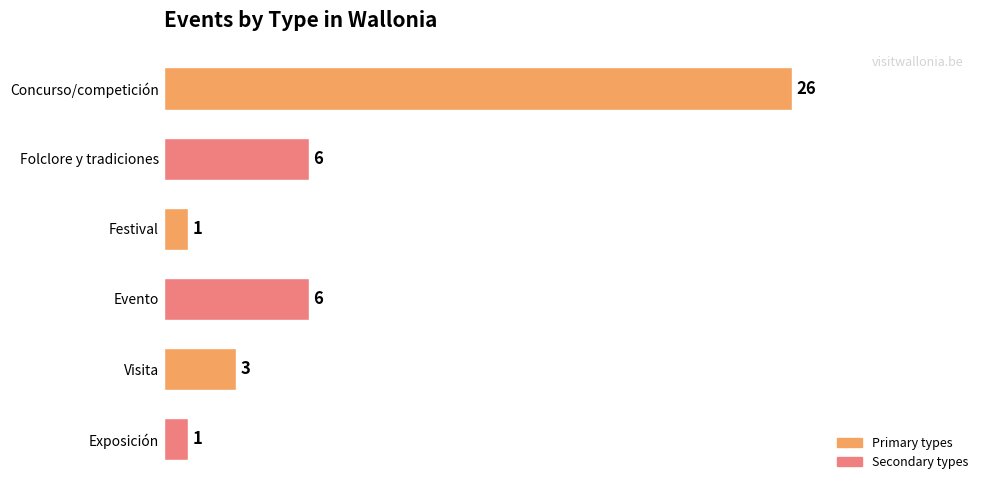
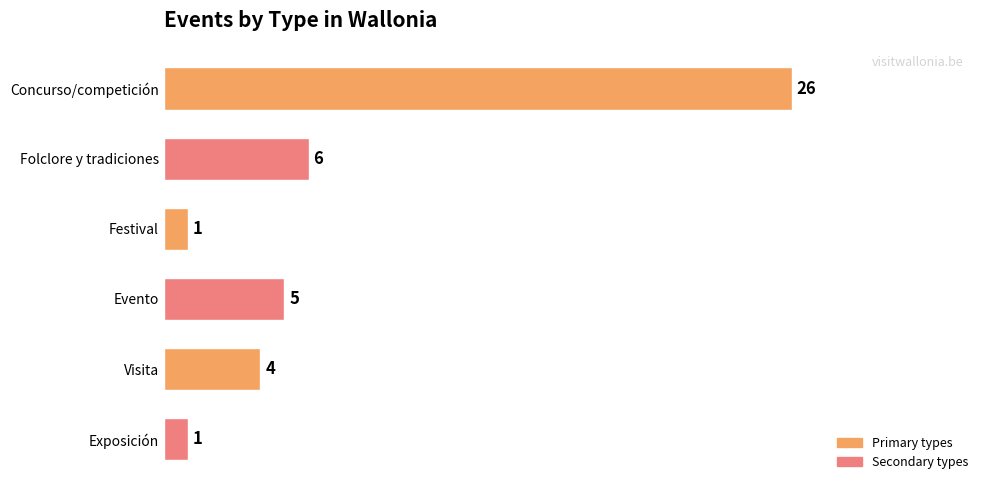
Evento: 6 -> 5
Visita: 3 -> 4
